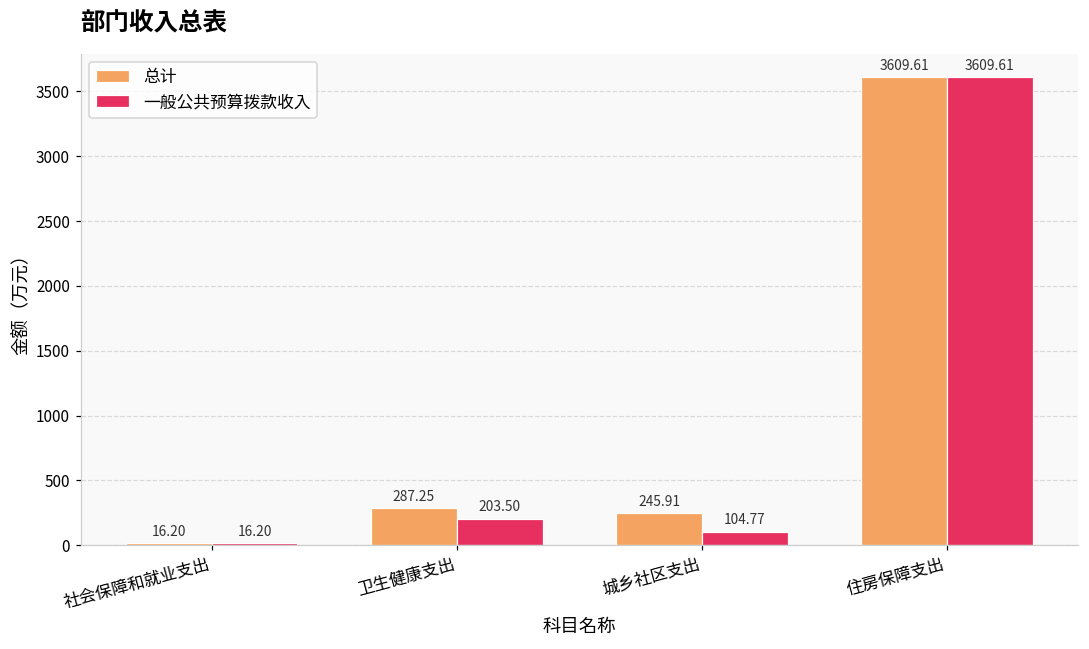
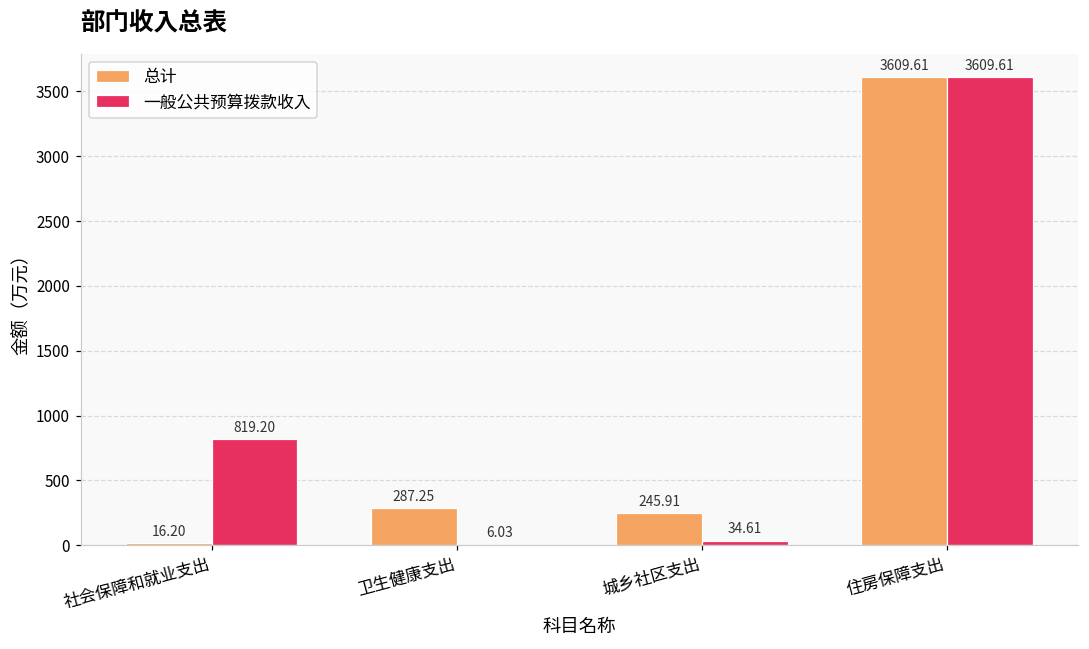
一般公共预算拨款收入, 社会保障和就业支出: 16.20 -> 819.20
一般公共预算拨款收入, 卫生健康支出: 203.50 -> 6.03
一般公共预算拨款收入, 城乡社区支出: 104.77 -> 34.61
